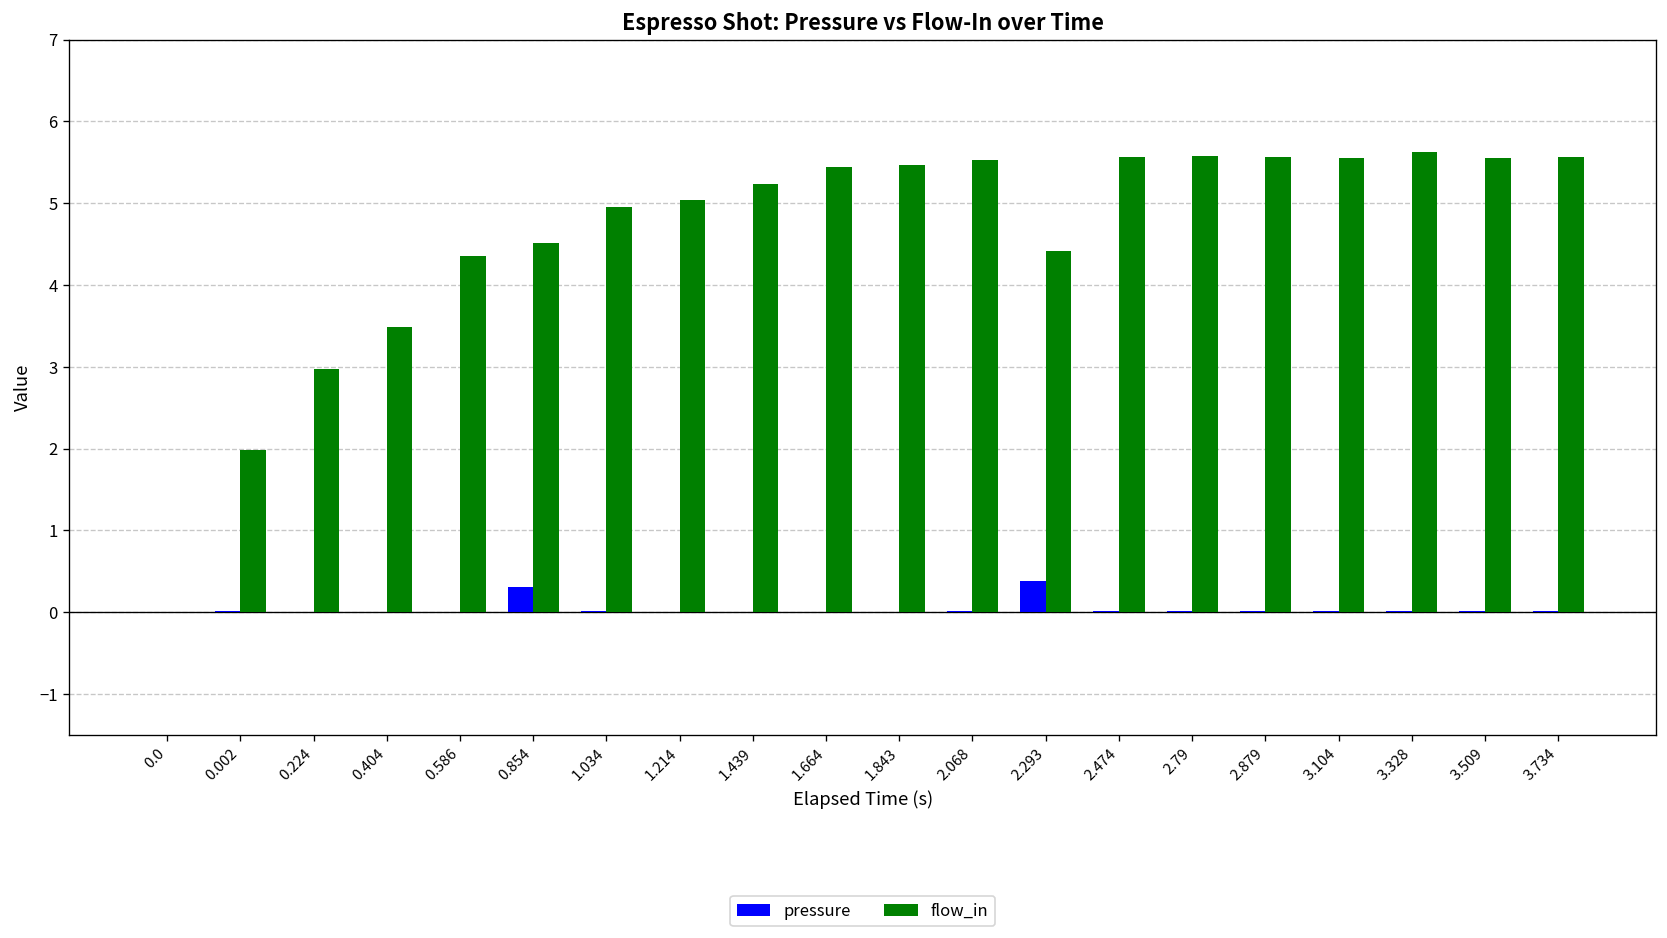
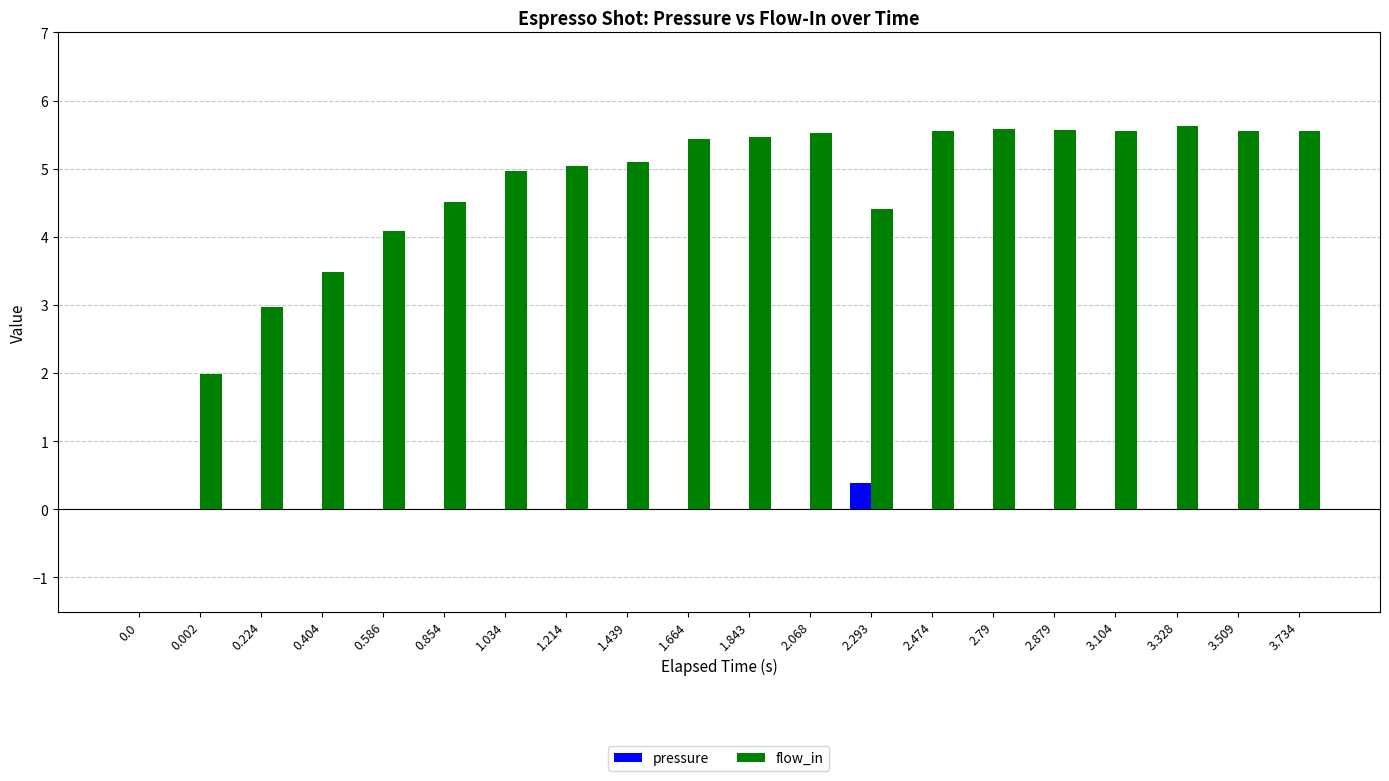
flow_in, 0.586: 4.4 -> 4.1
pressure, 0.854: 0.3 -> 0.0
flow_in, 1.439: 5.2 -> 5.1
